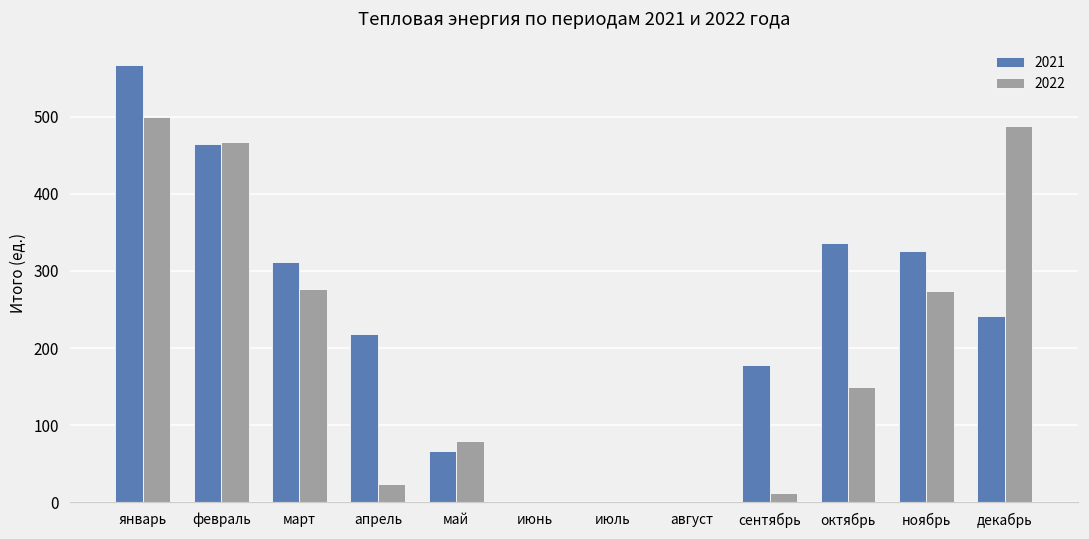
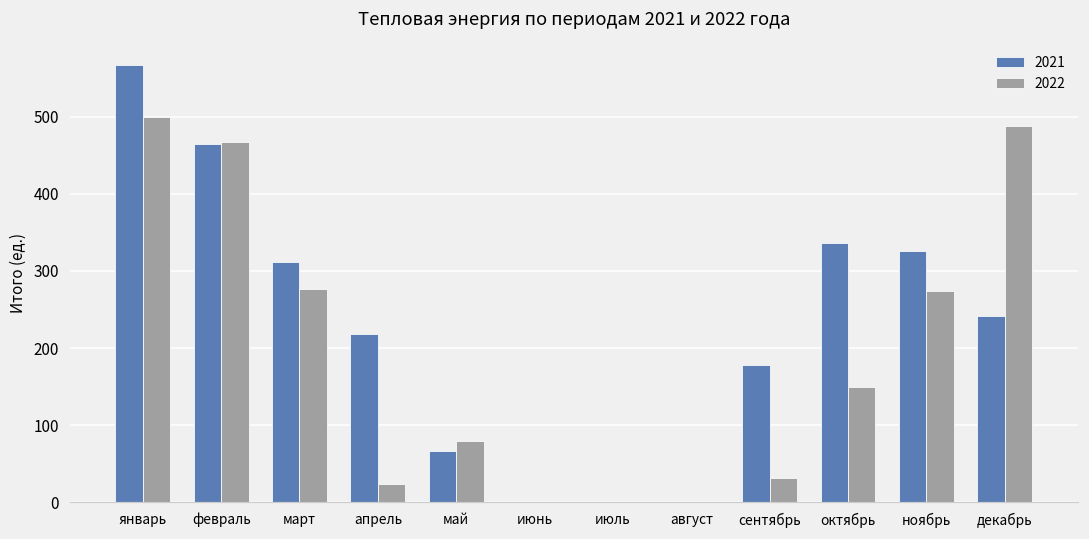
2022, сентябрь: 10 -> 30
